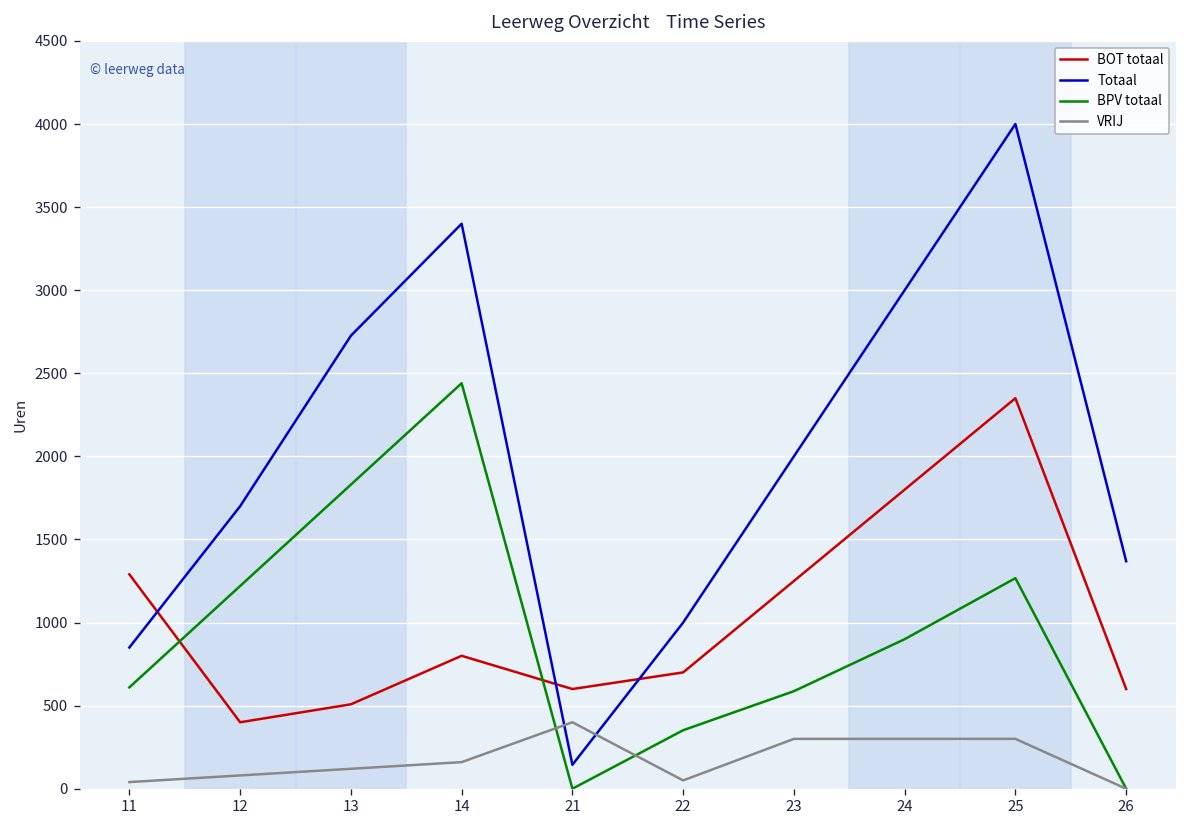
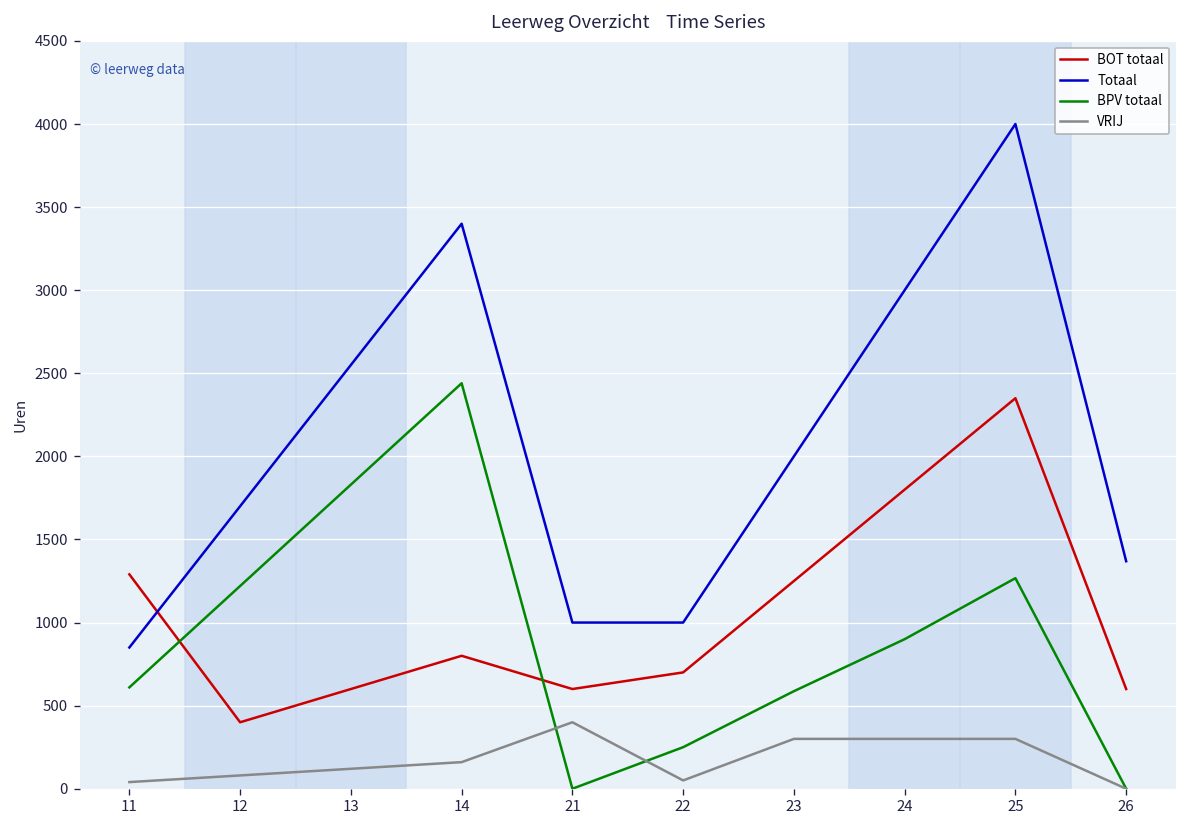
BOT totaal, 13: 510 -> 600
Totaal, 13: 2730 -> 2550
Totaal, 21: 140 -> 1000
BPV totaal, 22: 350 -> 250
